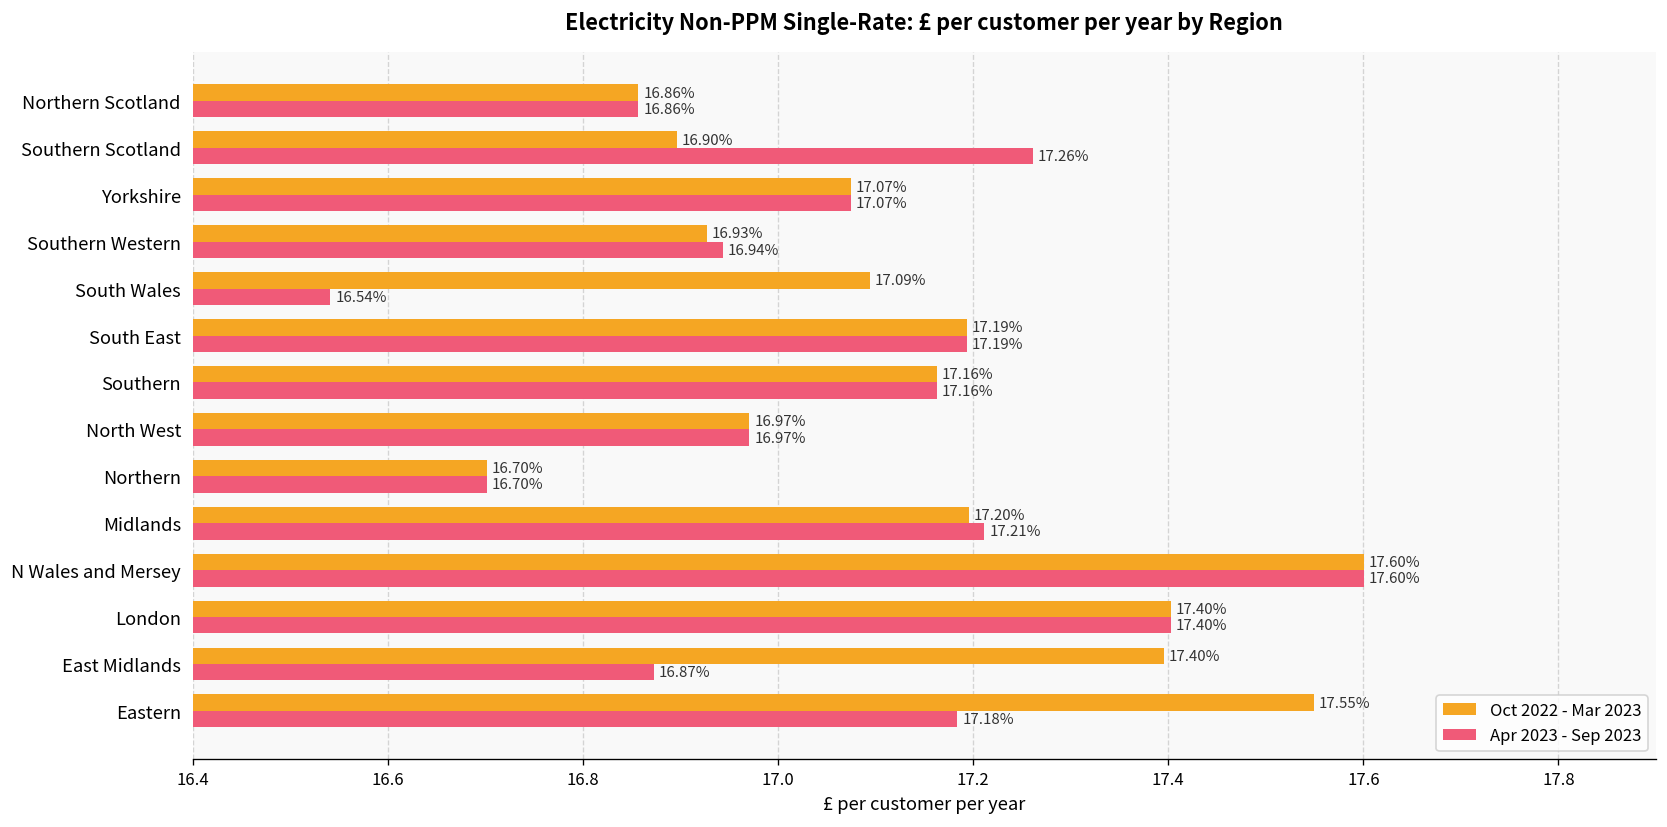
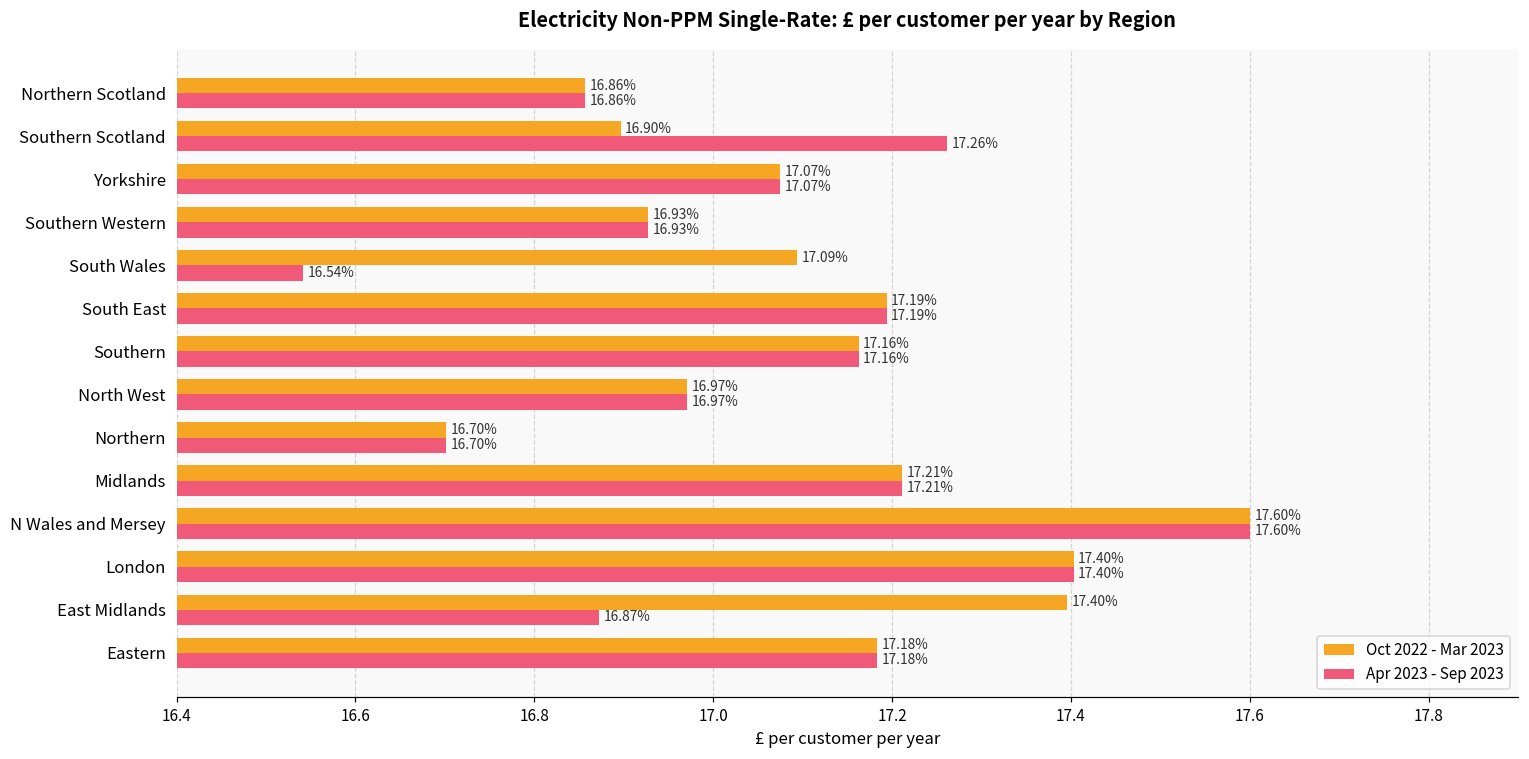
Apr 2023 - Sep 2023, Southern Western: 16.94% -> 16.93%
Oct 2022 - Mar 2023, Midlands: 17.20% -> 17.21%
Oct 2022 - Mar 2023, Eastern: 17.55% -> 17.18%
